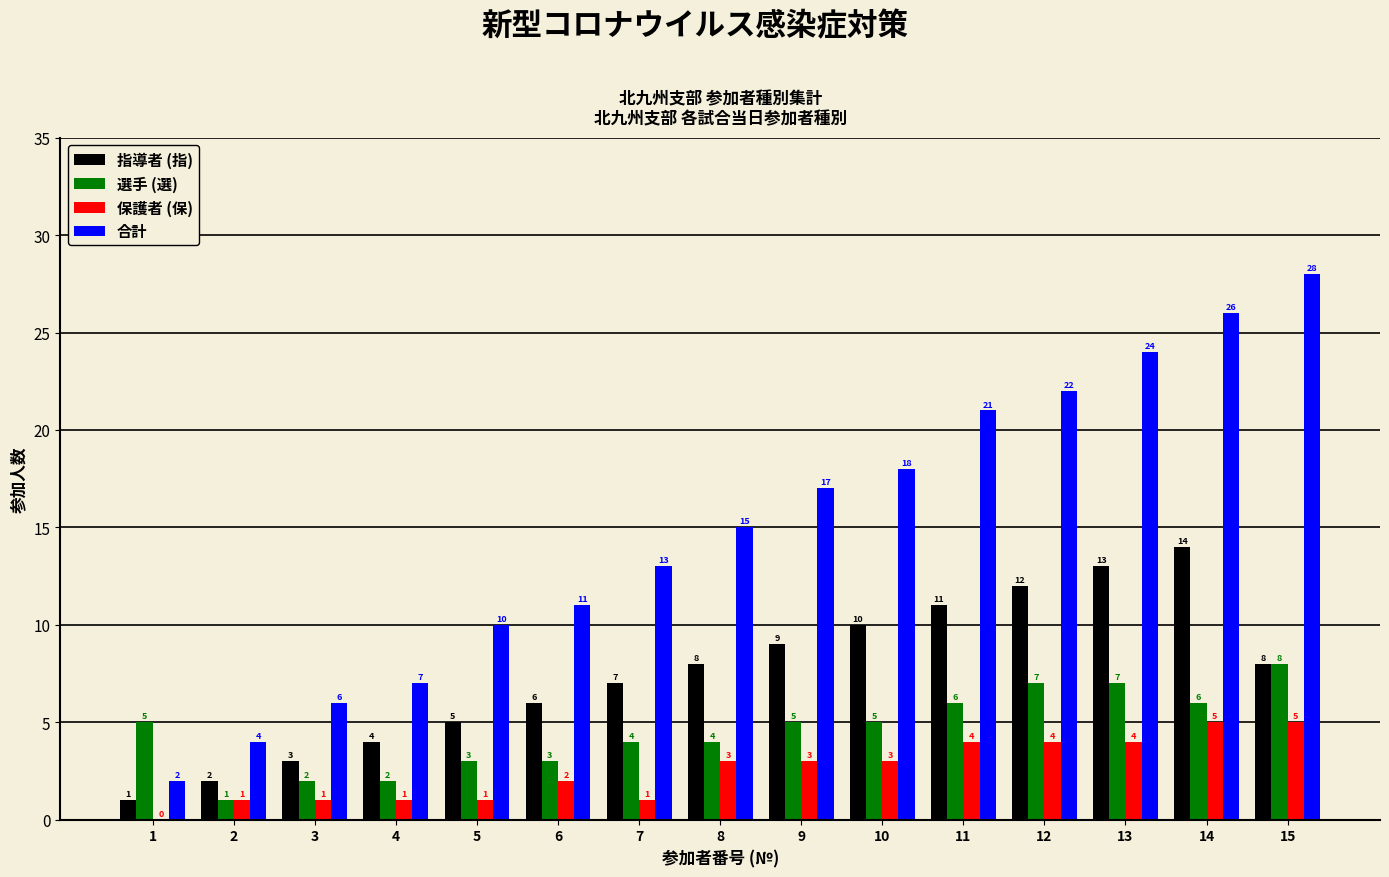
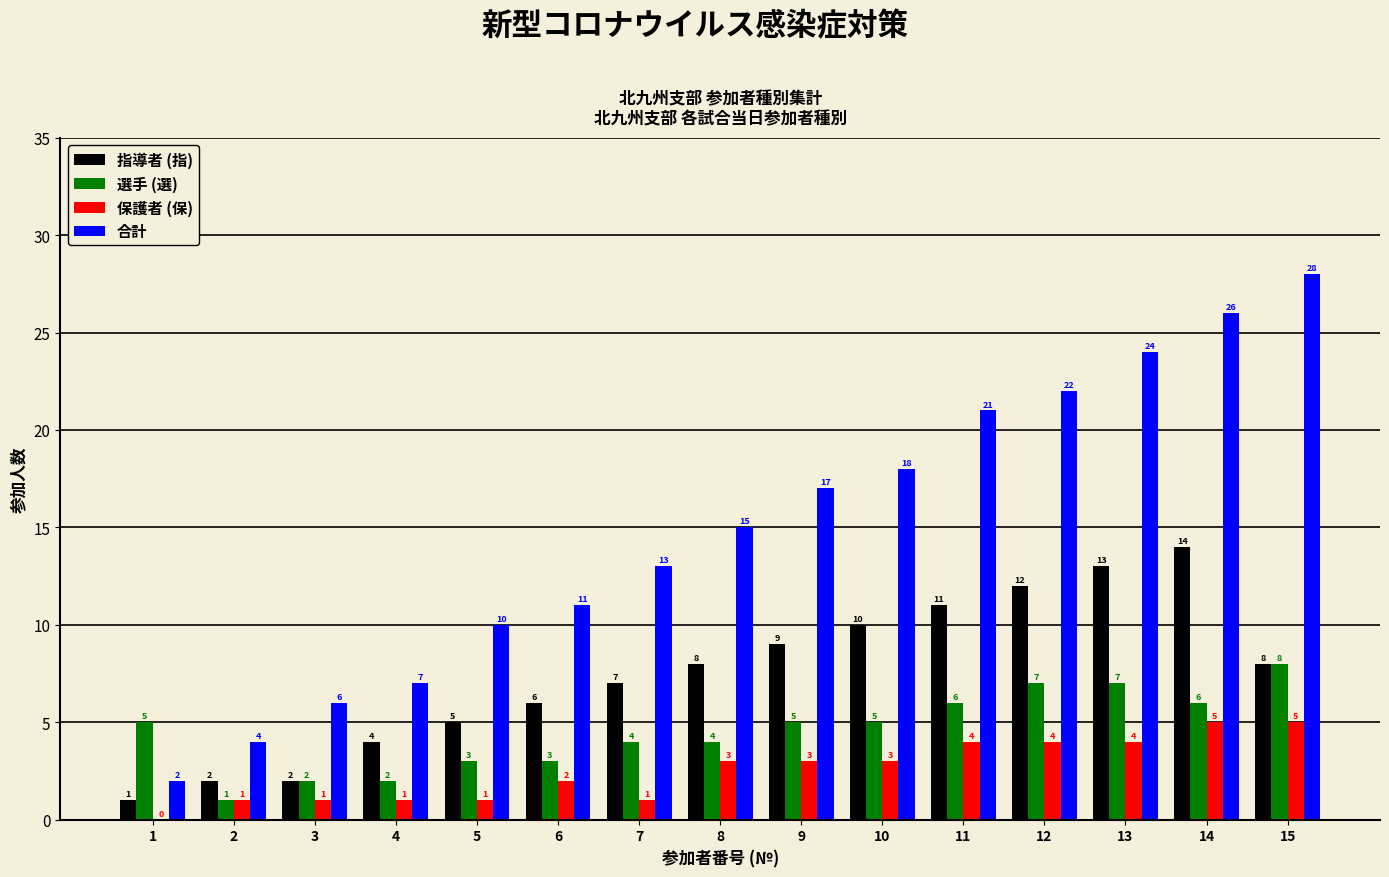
指導者 (指), 3: 3 -> 2
